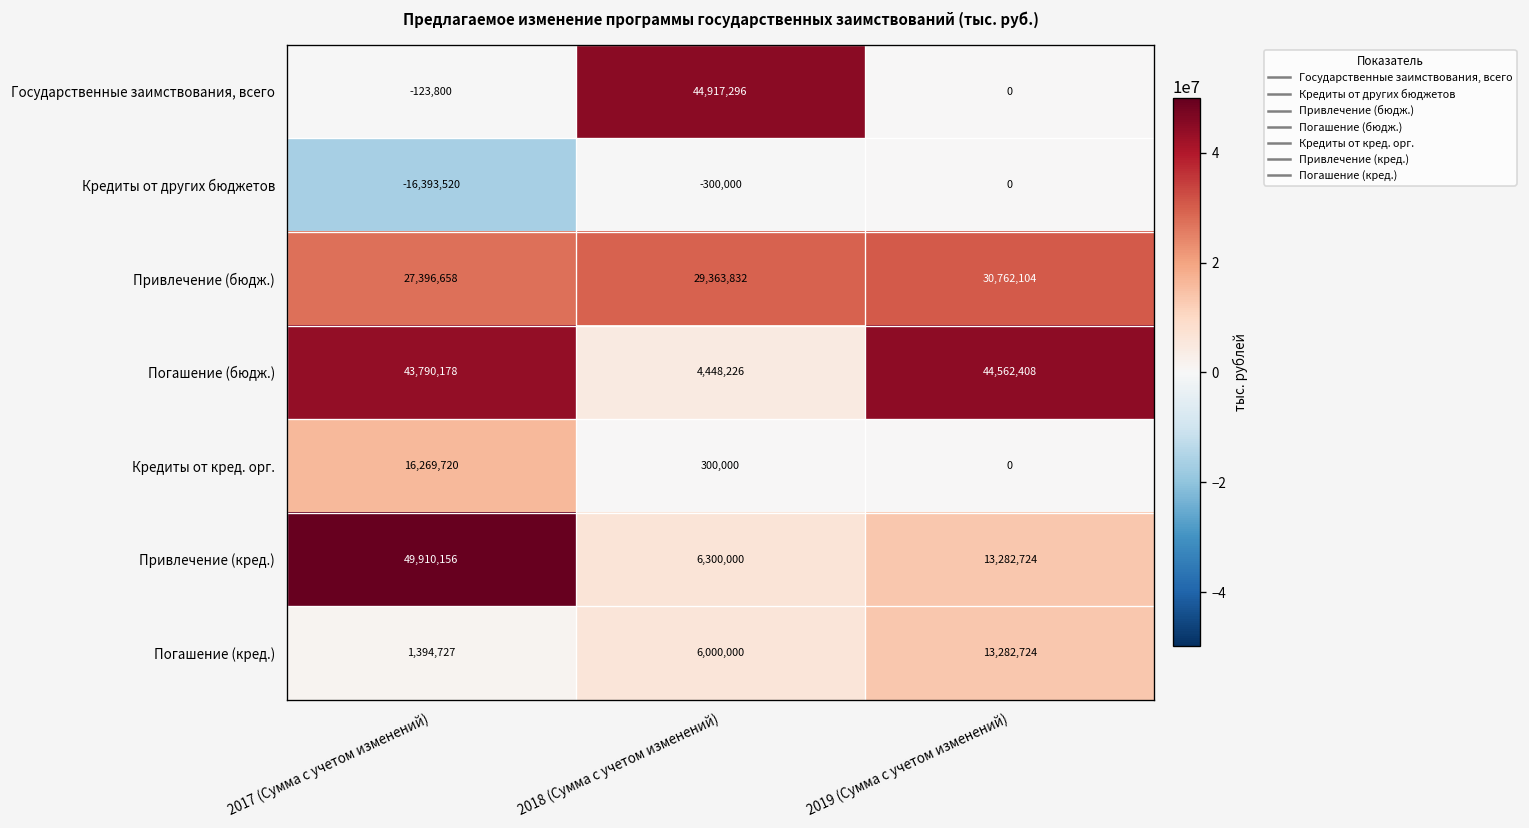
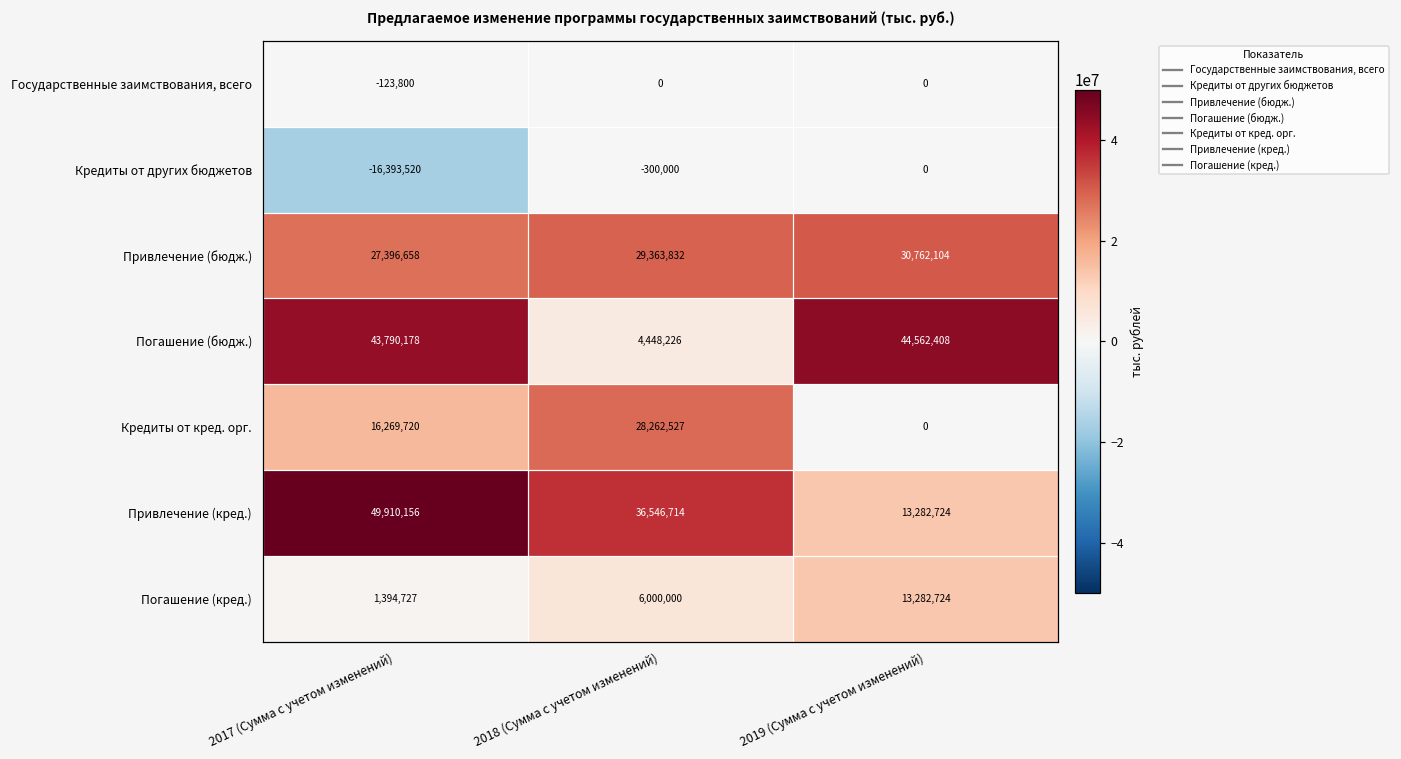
Государственные заимствования, всего, 2018 (Сумма с учетом изменений): 44,917,296 -> 0
Кредиты от кред. орг., 2018 (Сумма с учетом изменений): 300,000 -> 28,262,527
Привлечение (кред.), 2018 (Сумма с учетом изменений): 6,300,000 -> 36,546,714
